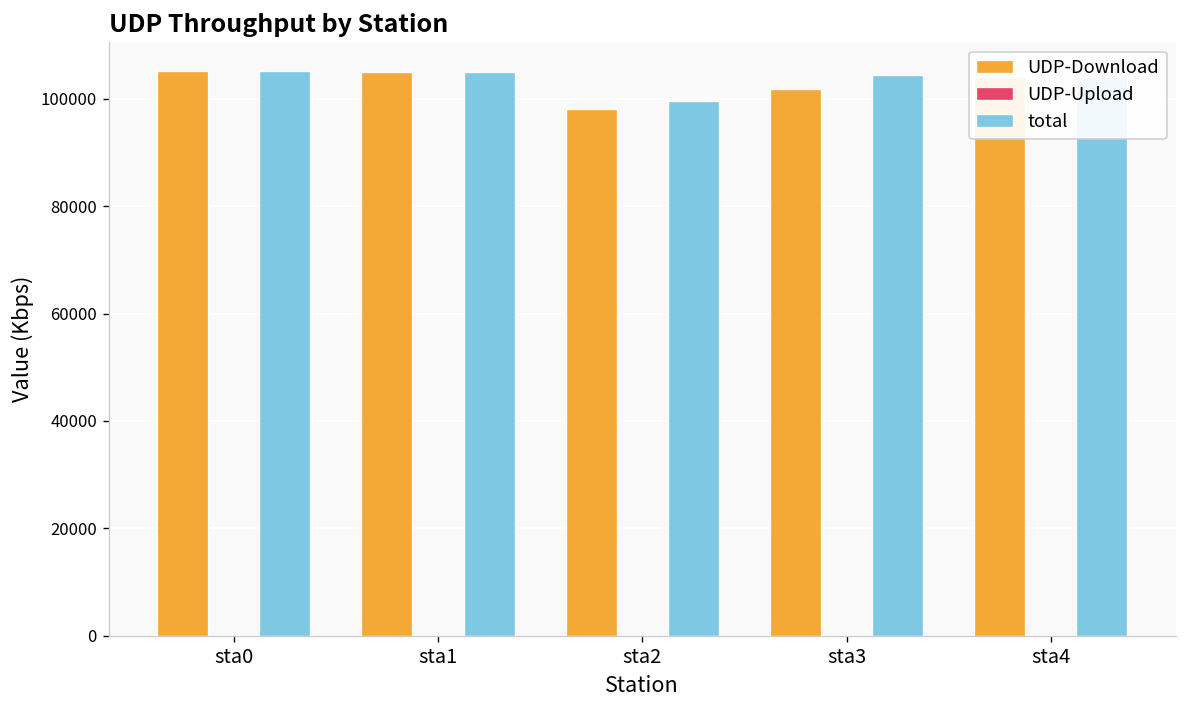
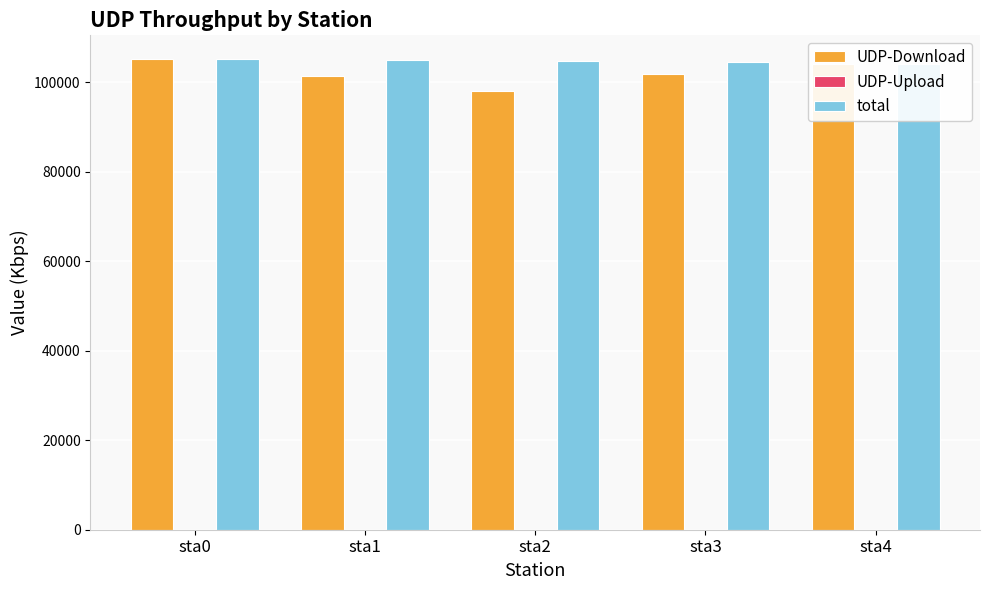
UDP-Download, sta1: 105000 -> 101000
total, sta2: 100000 -> 105000
